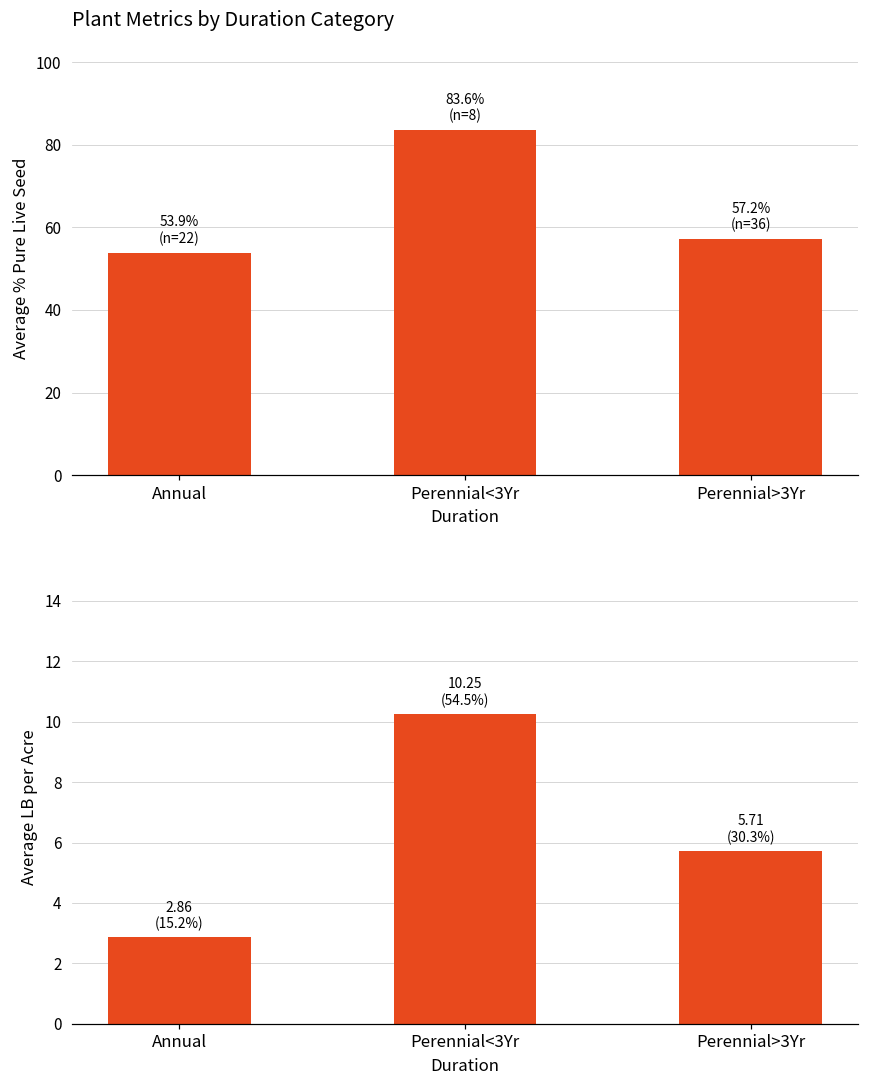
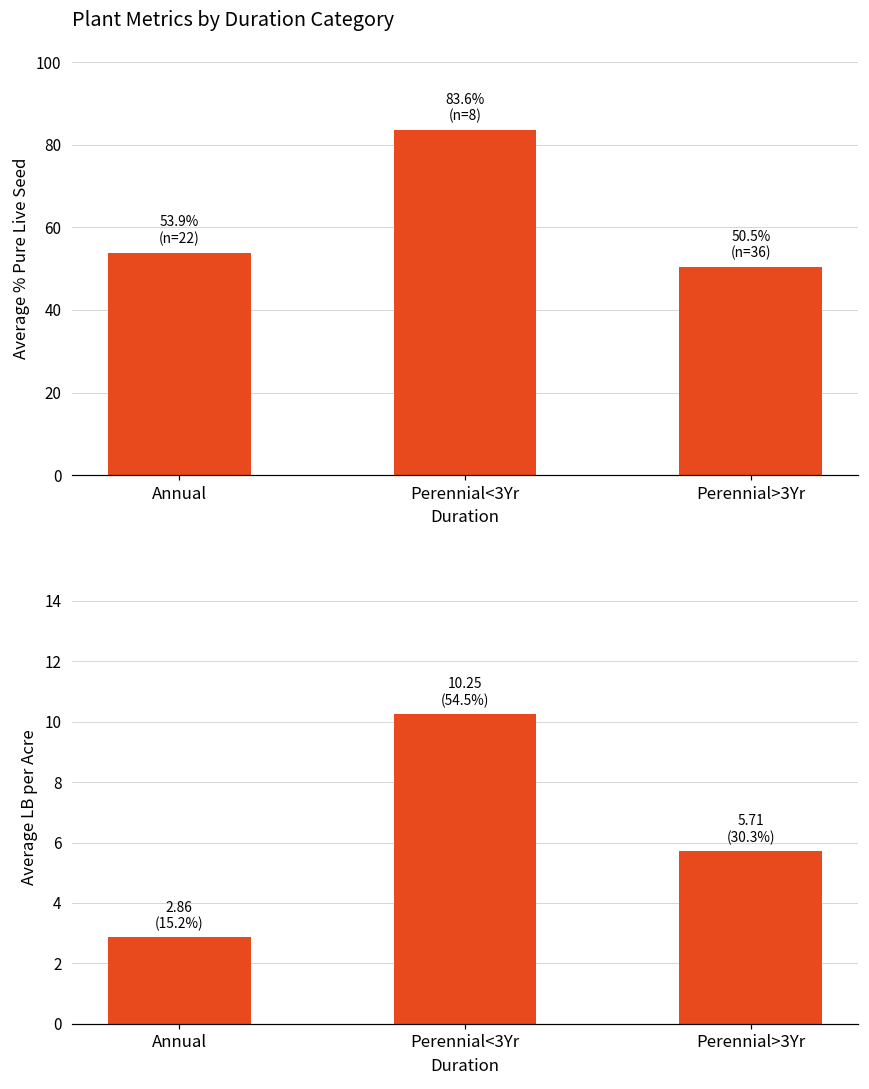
Plant Metrics by Duration Category, Perennial>3Yr: 57.2% -> 50.5%
